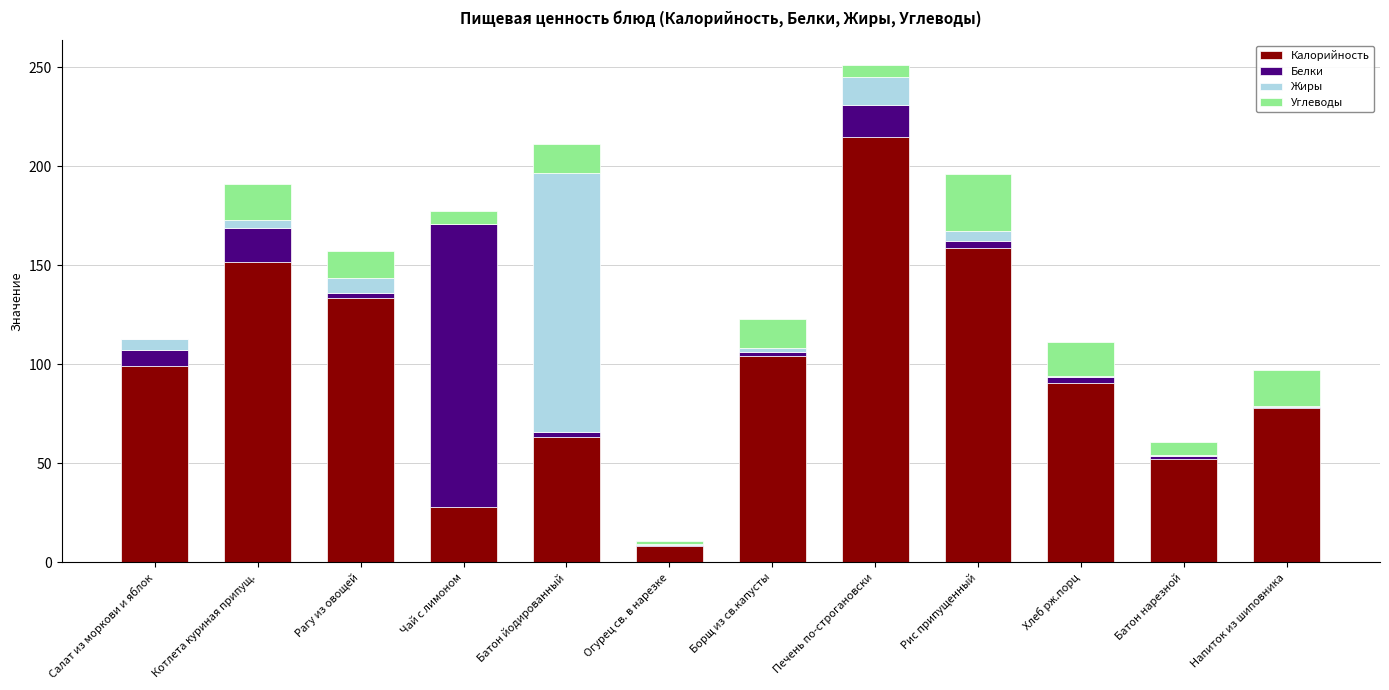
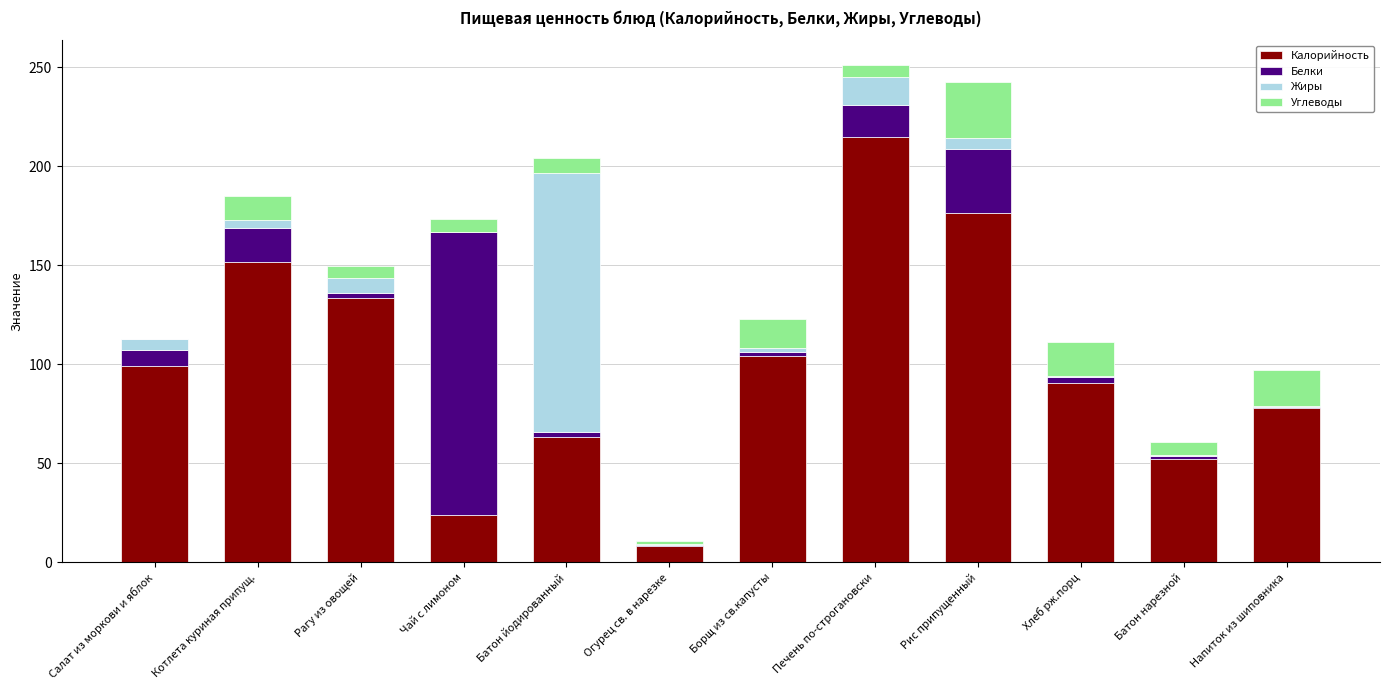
Углеводы, Котлета куриная припущ.: 18 -> 12
Углеводы, Рагу из овощей: 14 -> 6
Калорийность, Чай с лимоном: 28 -> 24
Углеводы, Батон йодированный: 15 -> 8
Калорийность, Рис припущенный: 159 -> 177
Белки, Рис припущенный: 3 -> 32
